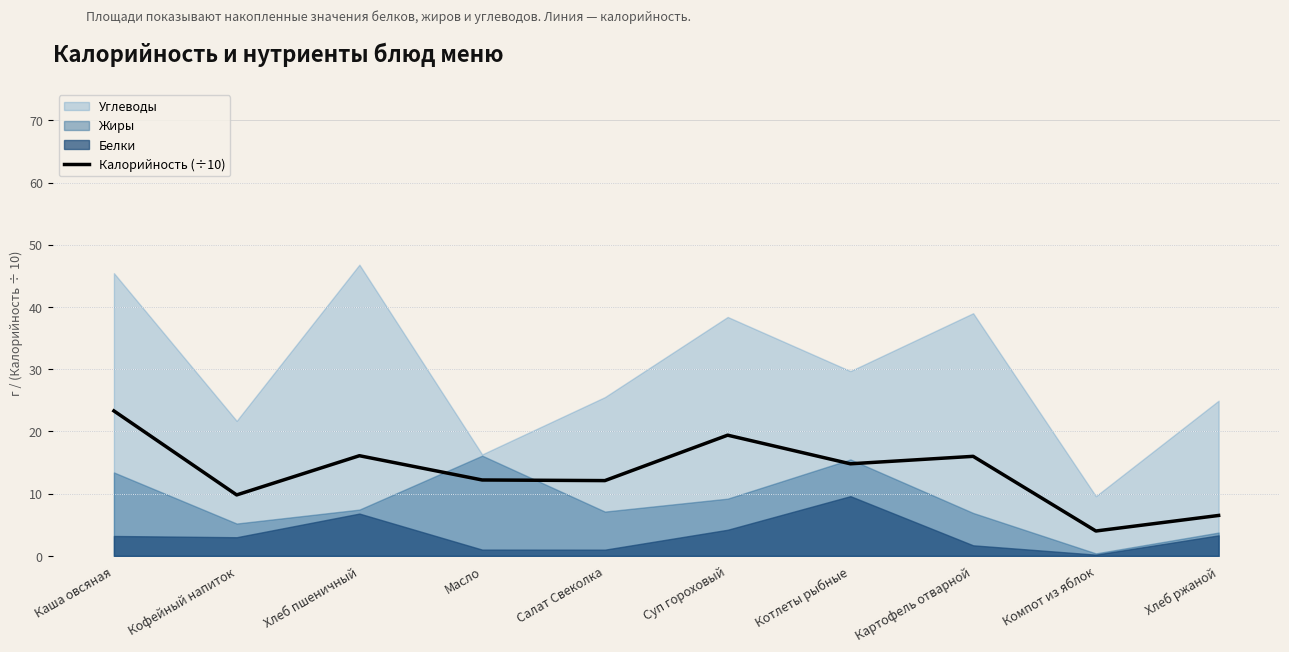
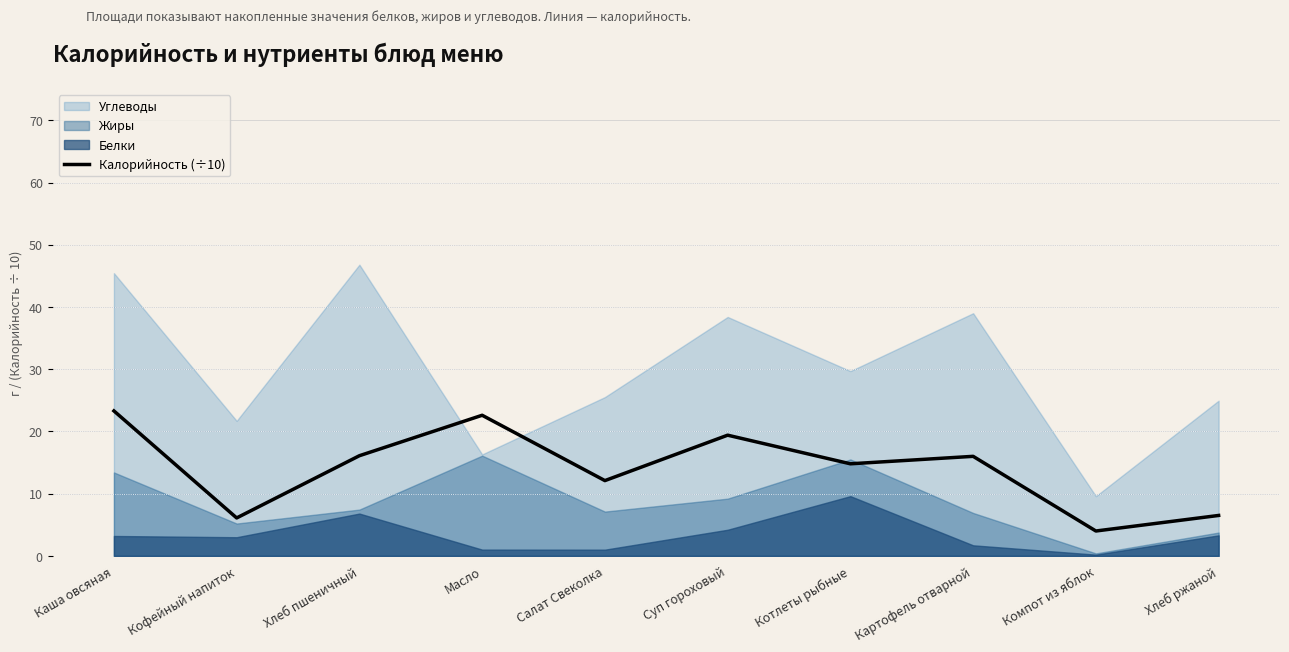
Калорийность (÷10), Кофейный напиток: 10 -> 6
Калорийность (÷10), Масло: 12 -> 23
